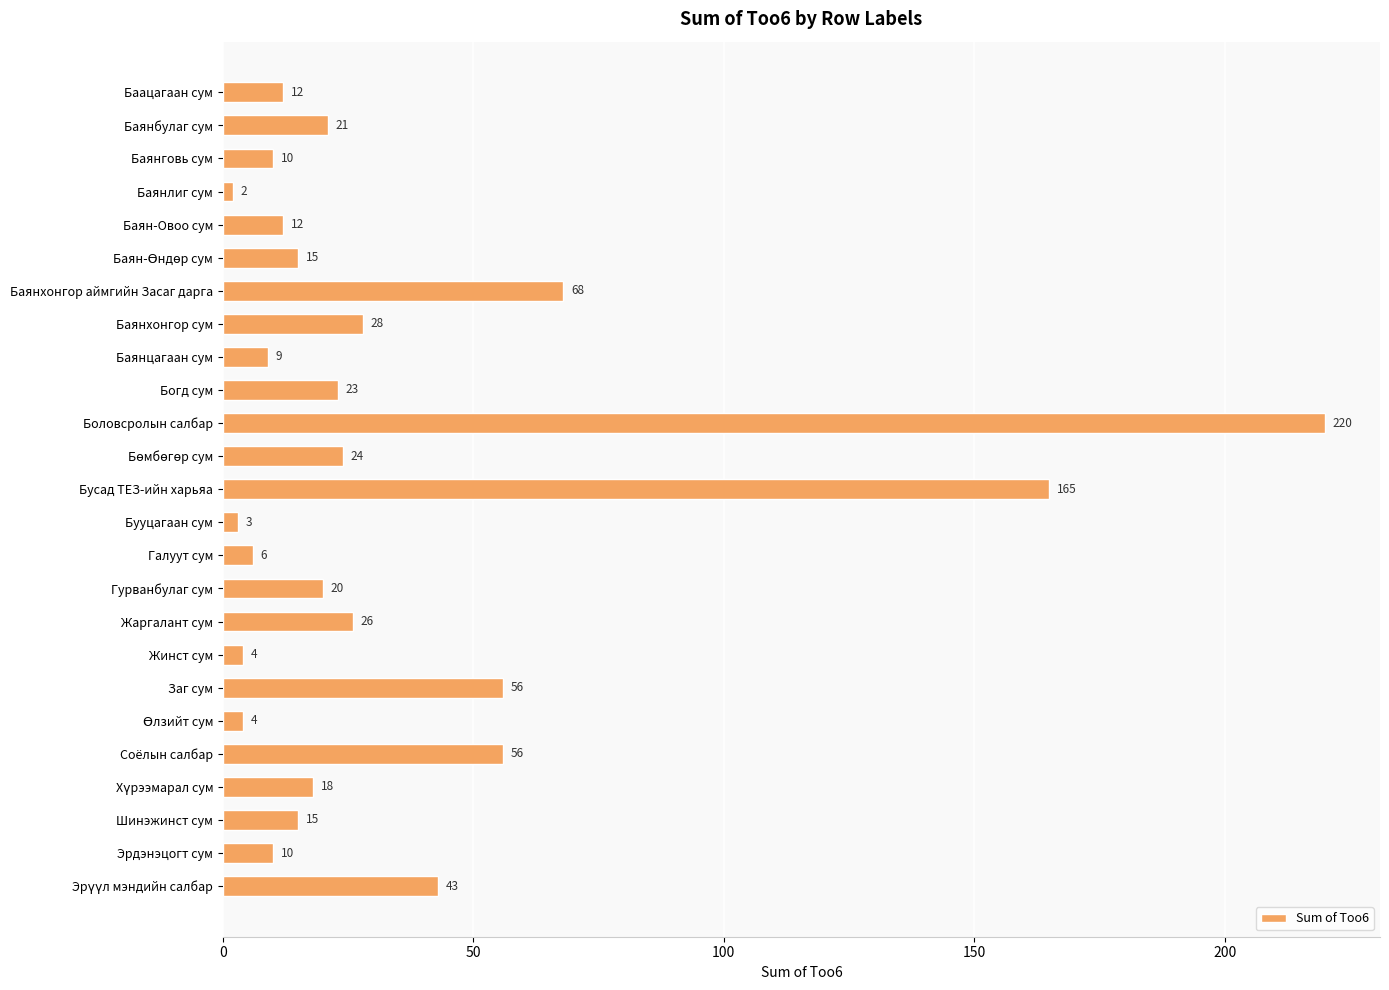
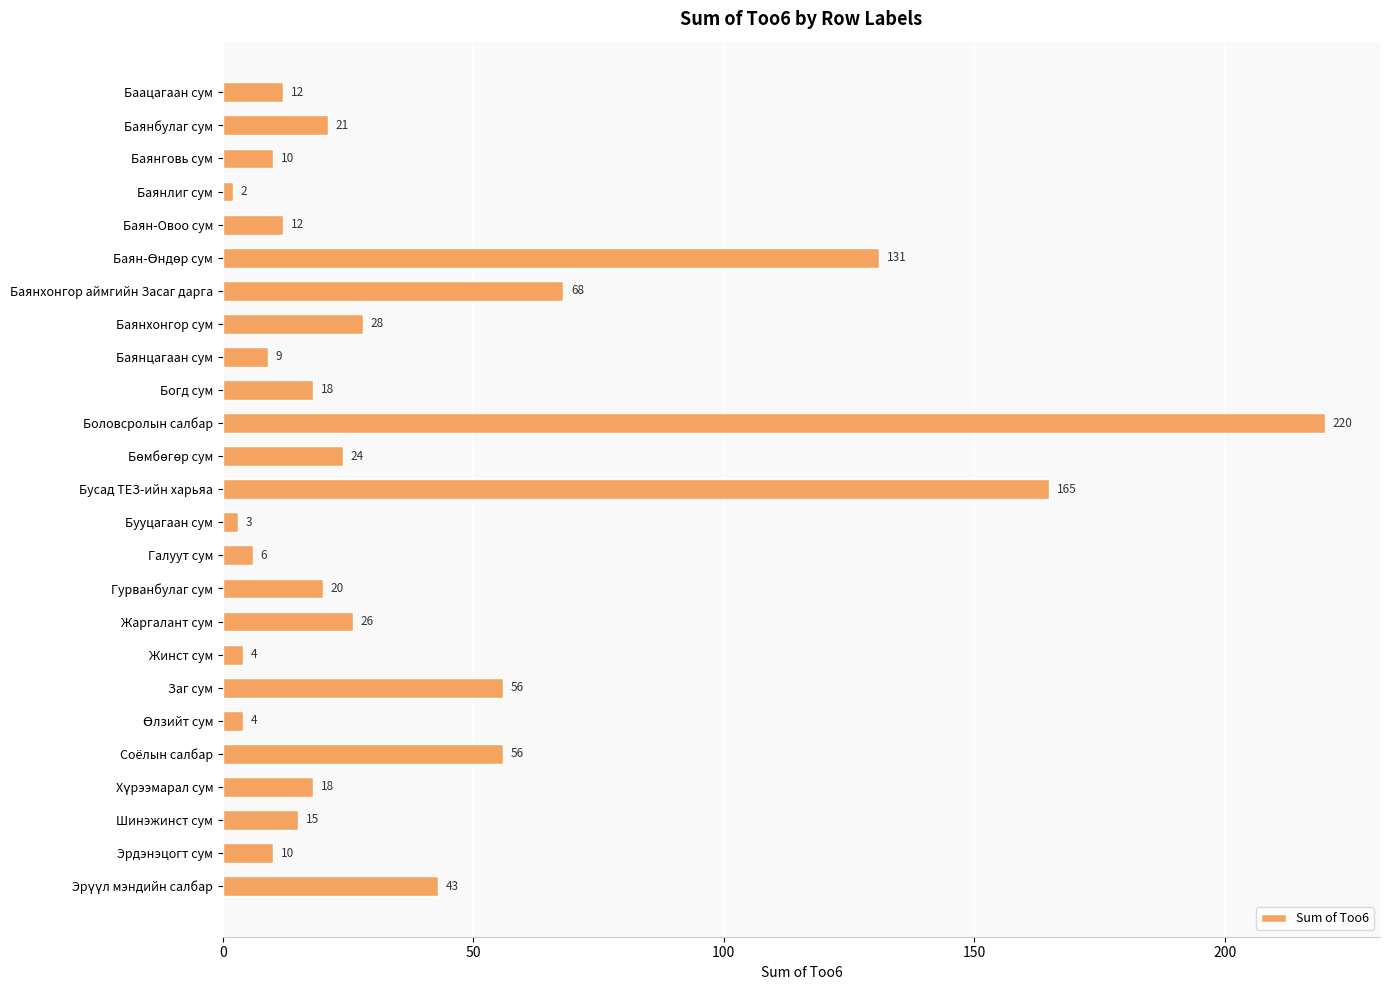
Баян-Өндөр сум: 15 -> 131
Богд сум: 23 -> 18
